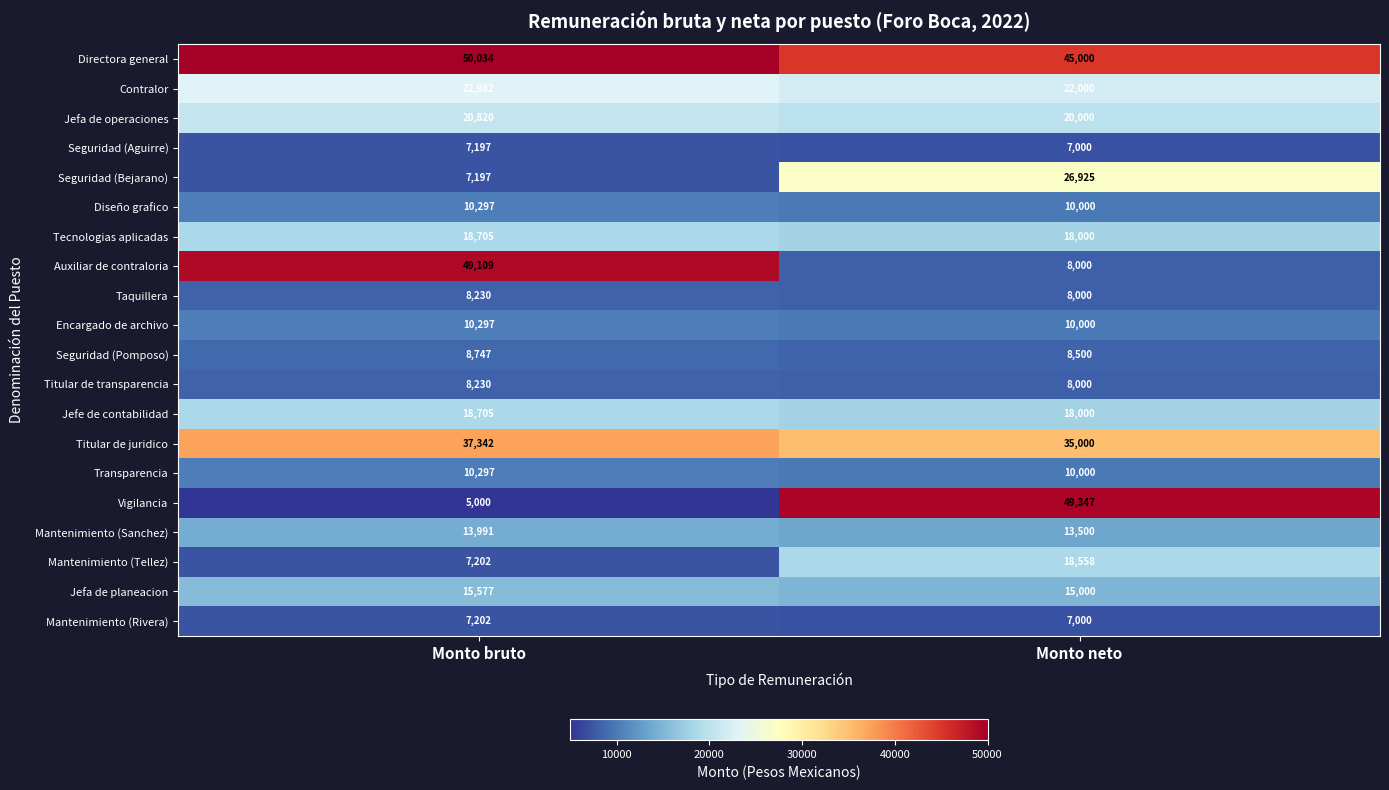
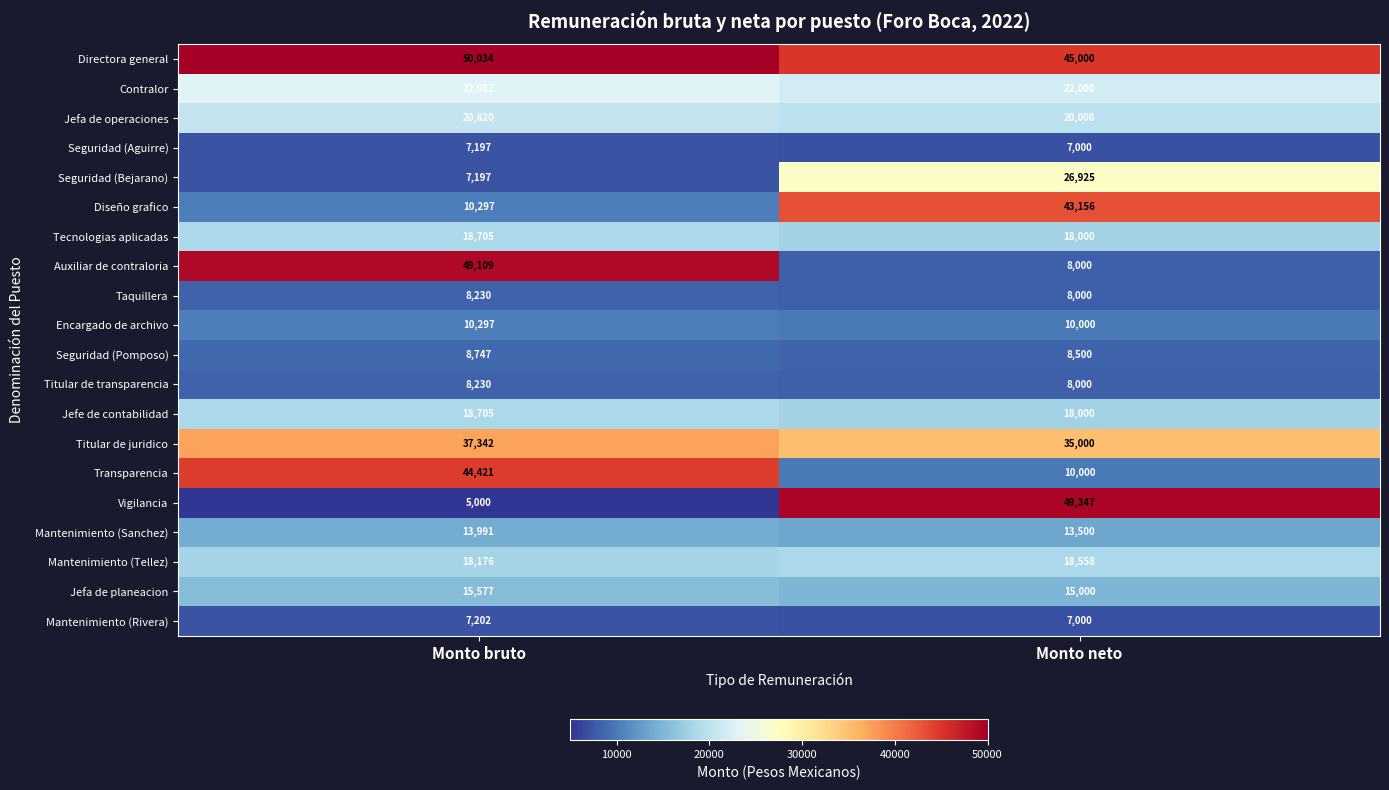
Diseño grafico, Monto neto: 10,000 -> 43,156
Transparencia, Monto bruto: 10,297 -> 44,421
Mantenimiento (Tellez), Monto bruto: 7,202 -> 18,176
